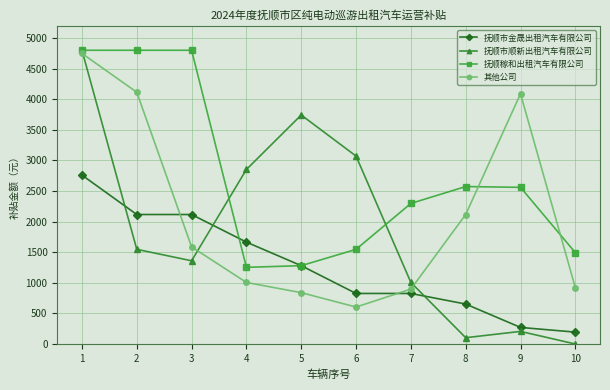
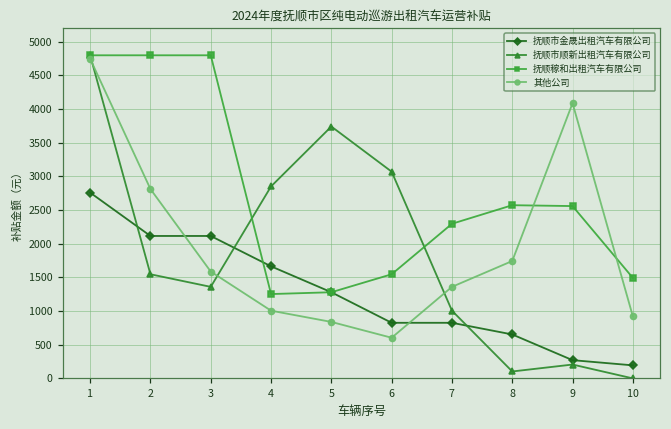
其他公司, 2: 4100 -> 2800
其他公司, 7: 900 -> 1400
其他公司, 8: 2100 -> 1700
